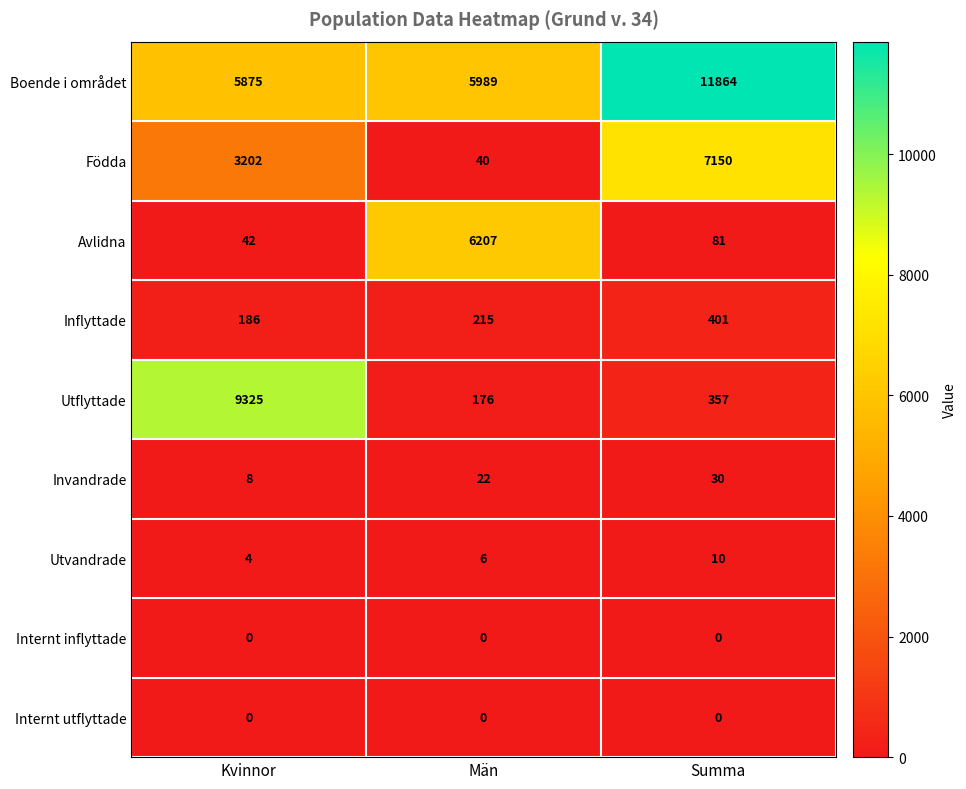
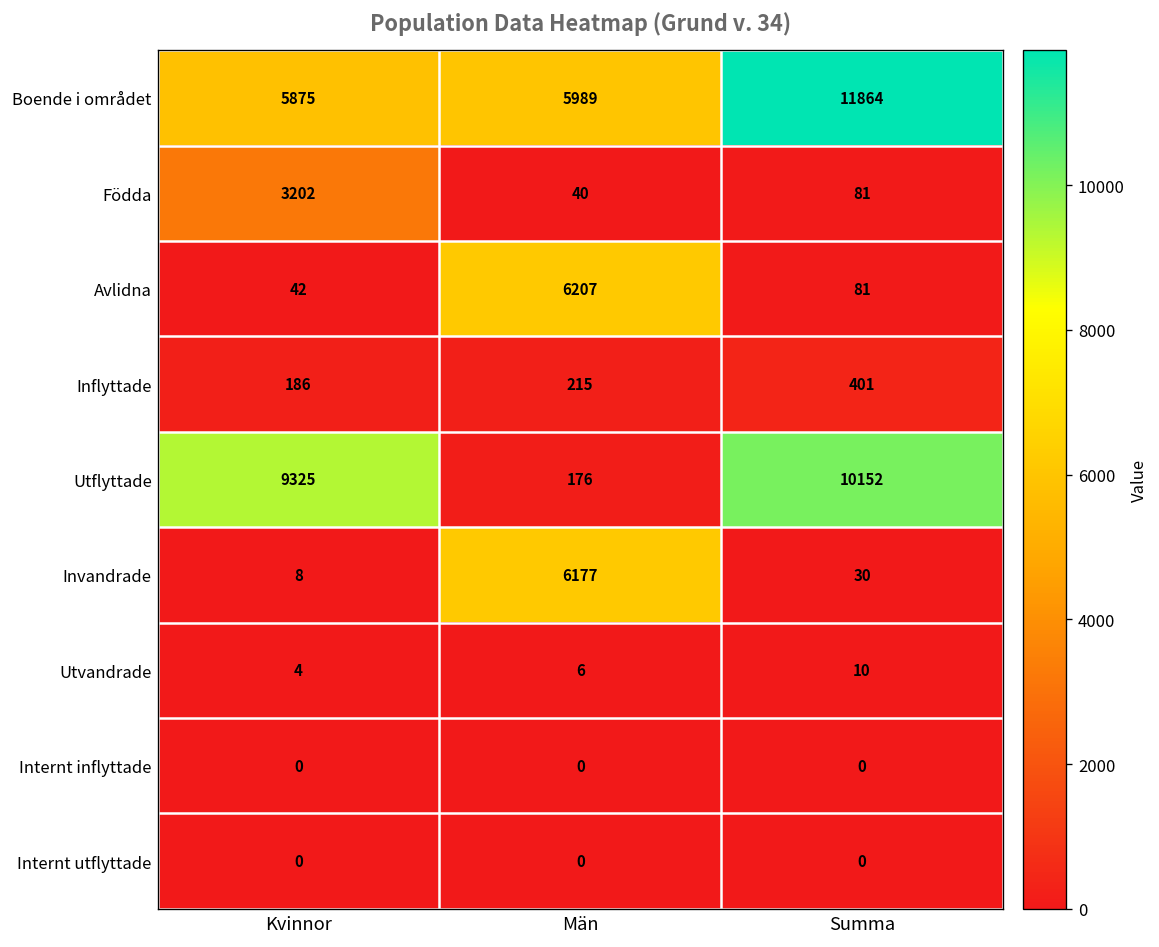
Födda, Summa: 7150 -> 81
Utflyttade, Summa: 357 -> 10152
Invandrade, Män: 22 -> 6177
